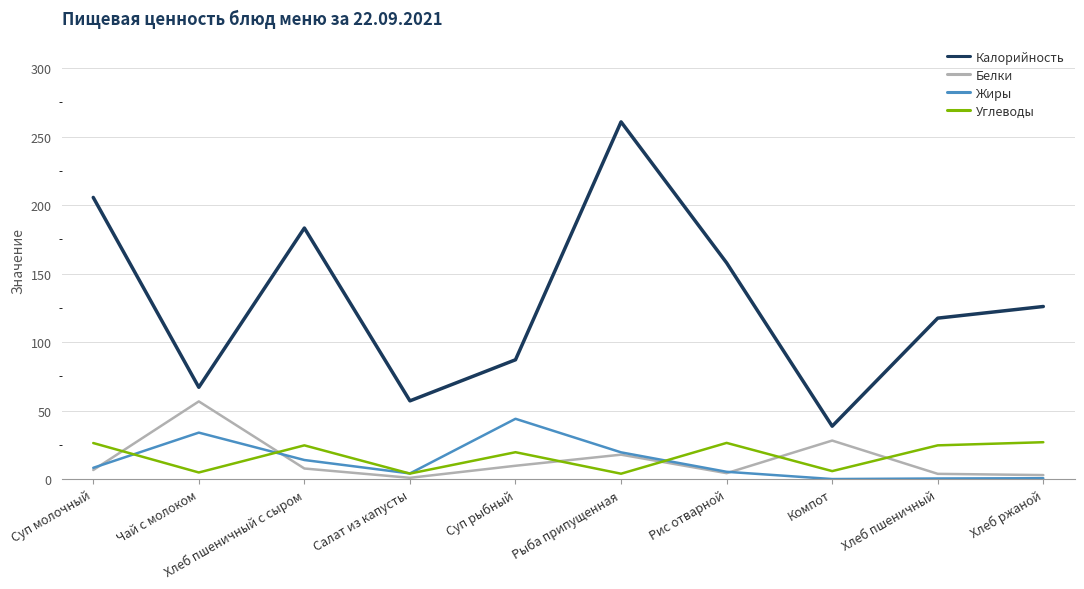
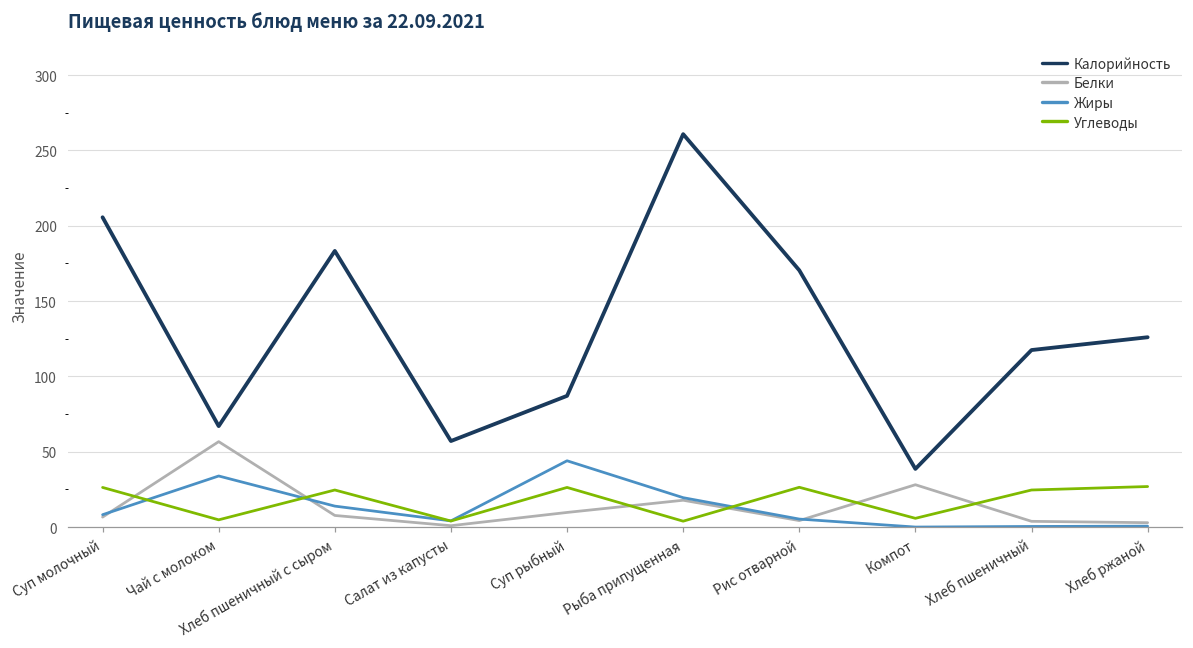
Углеводы, Суп рыбный: 20 -> 26
Калорийность, Рис отварной: 158 -> 170
